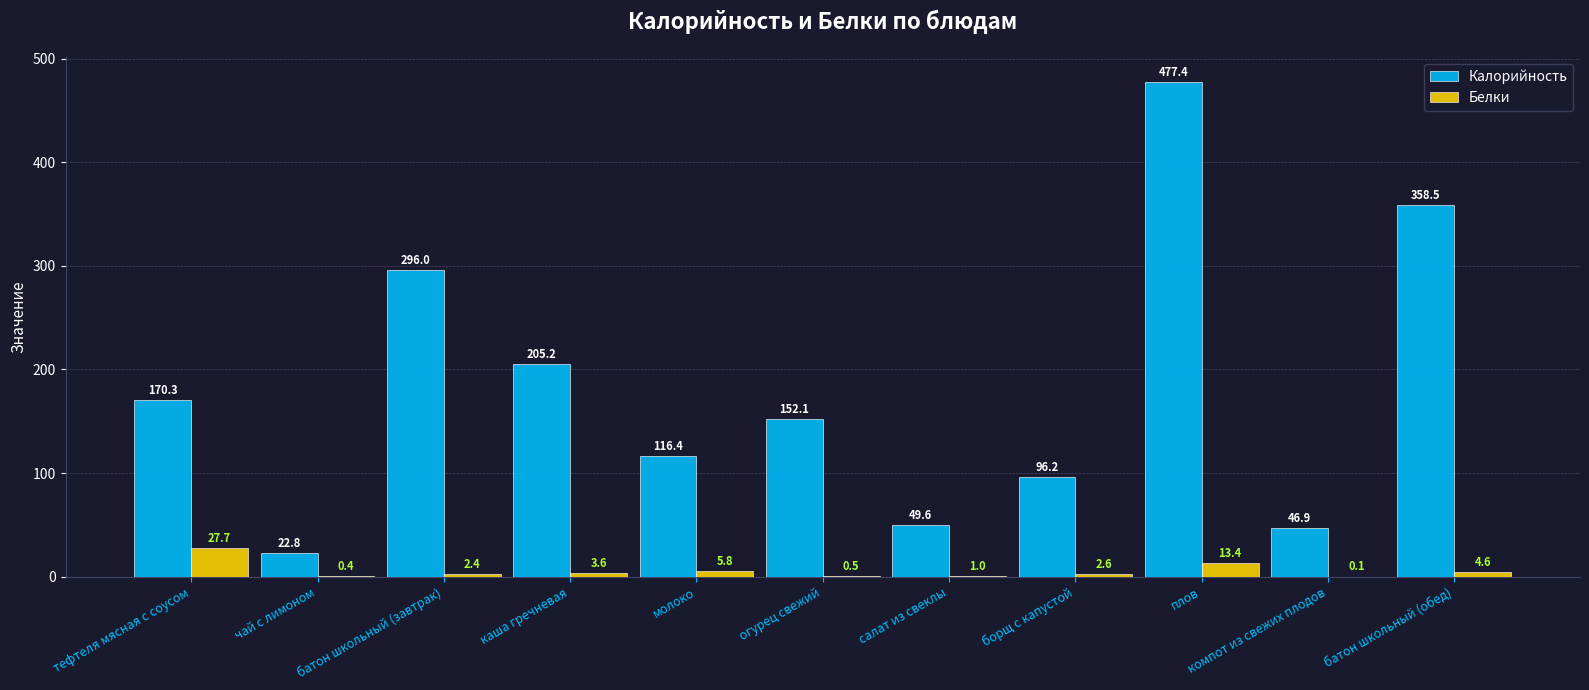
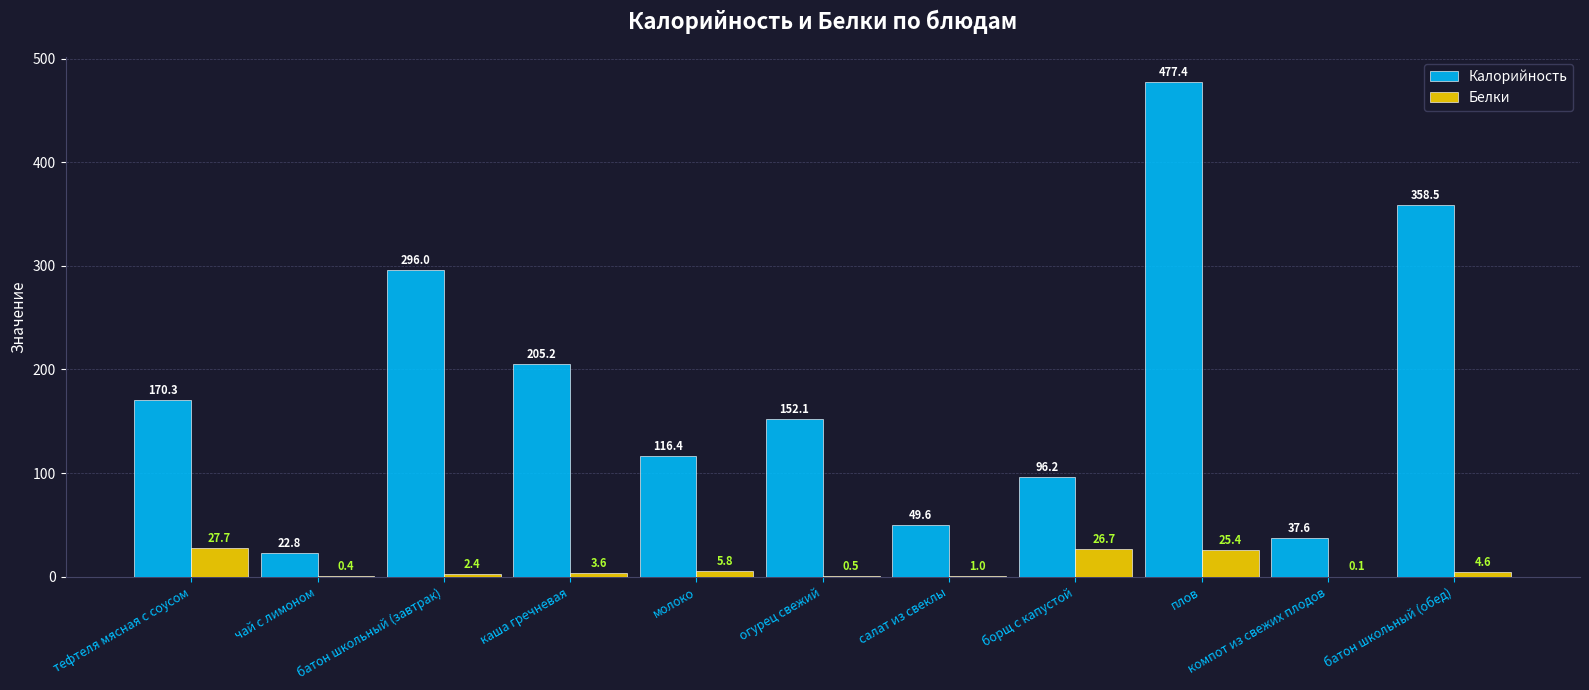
Белки, борщ с капустой: 2.6 -> 26.7
Белки, плов: 13.4 -> 25.4
Калорийность, компот из свежих плодов: 46.9 -> 37.6
